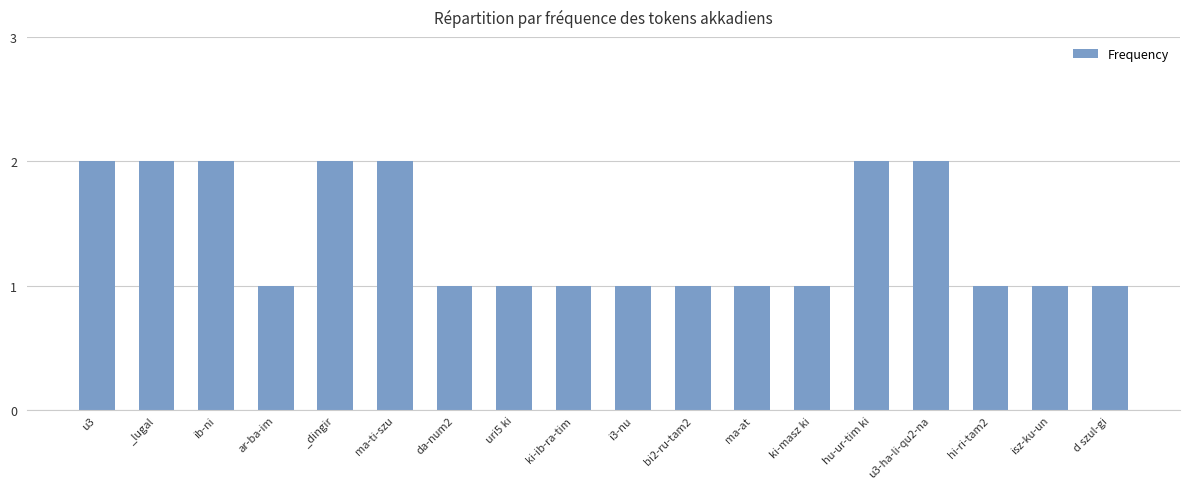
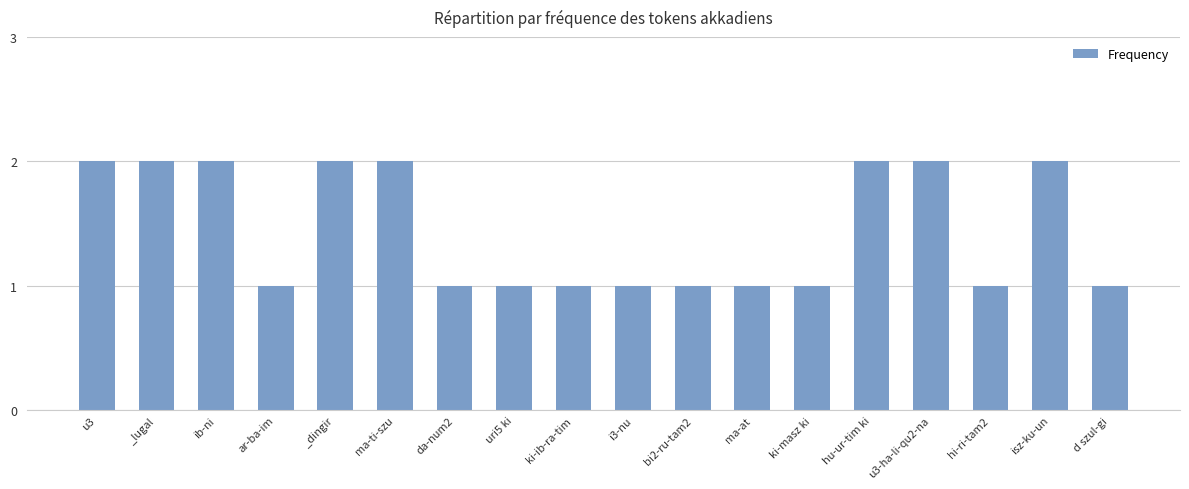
isz-ku-un: 1 -> 2
